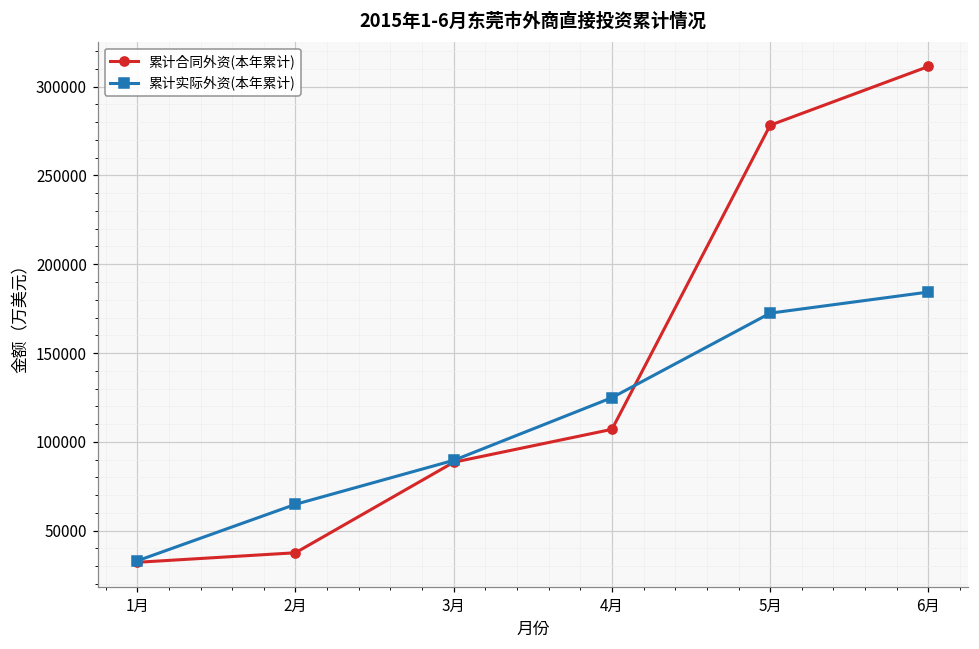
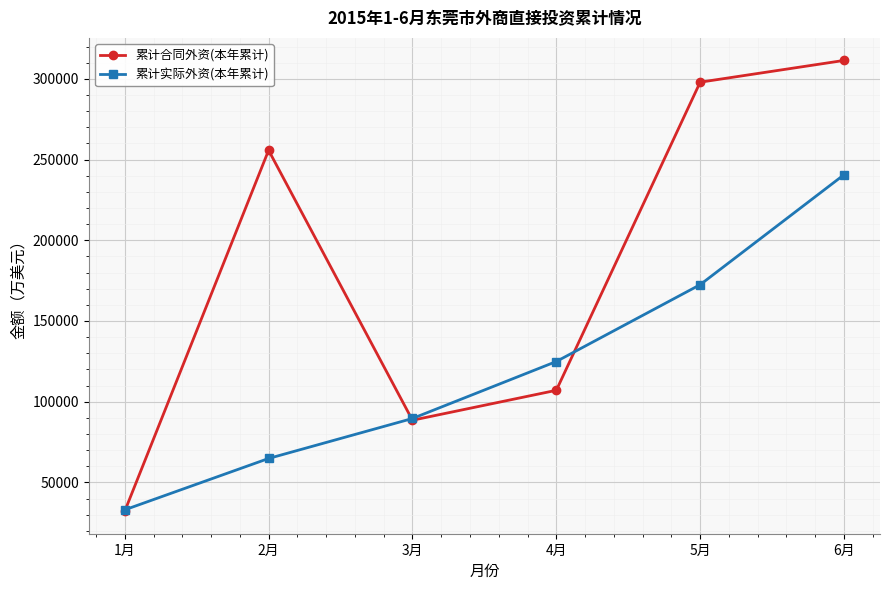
累计合同外资(本年累计), 2月: 38000 -> 256000
累计合同外资(本年累计), 5月: 278000 -> 298000
累计实际外资(本年累计), 6月: 184000 -> 241000
